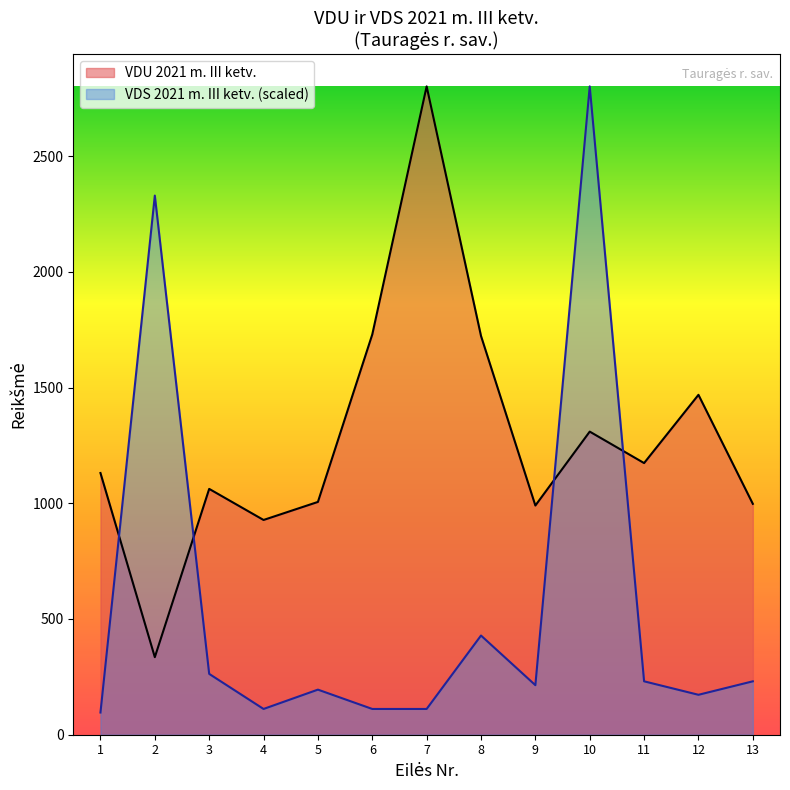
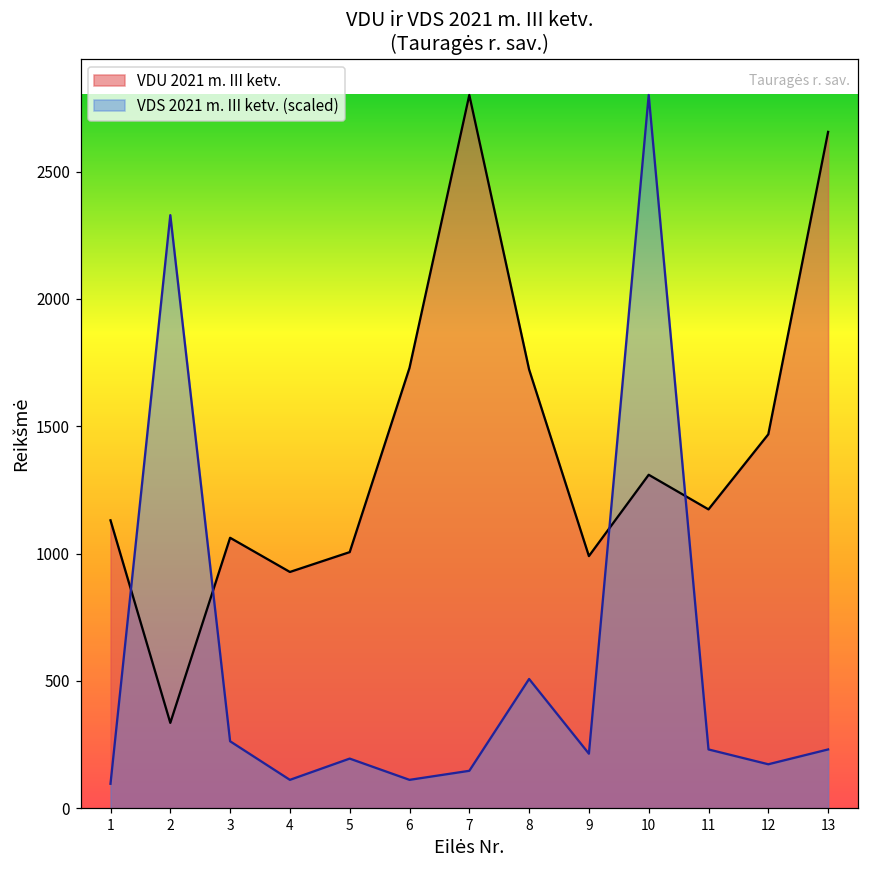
VDS 2021 m. III ketv. (scaled), 7: 110 -> 150
VDS 2021 m. III ketv. (scaled), 8: 430 -> 510
VDU 2021 m. III ketv., 13: 1000 -> 2660
